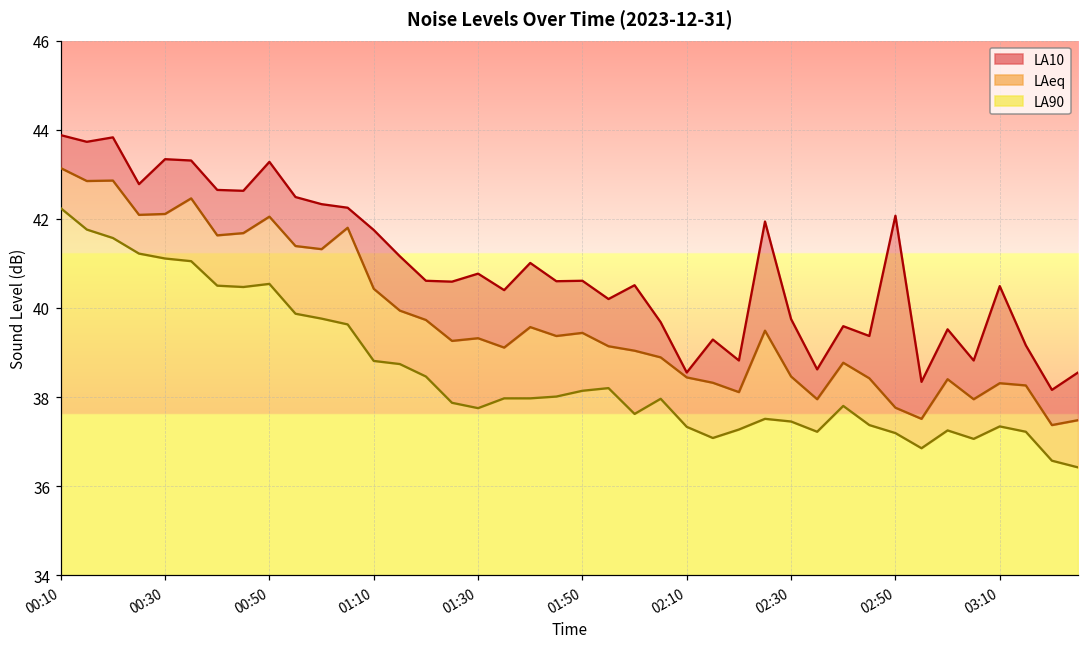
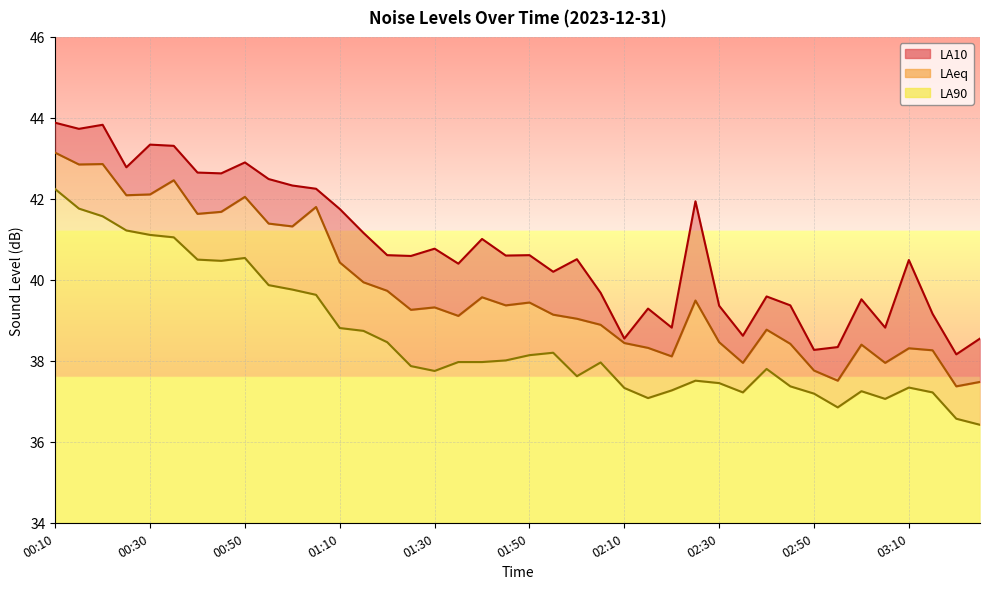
LA10, 00:50: 43.3 -> 42.9
LA10, 02:30: 39.8 -> 39.4
LA10, 02:50: 42.1 -> 38.3
